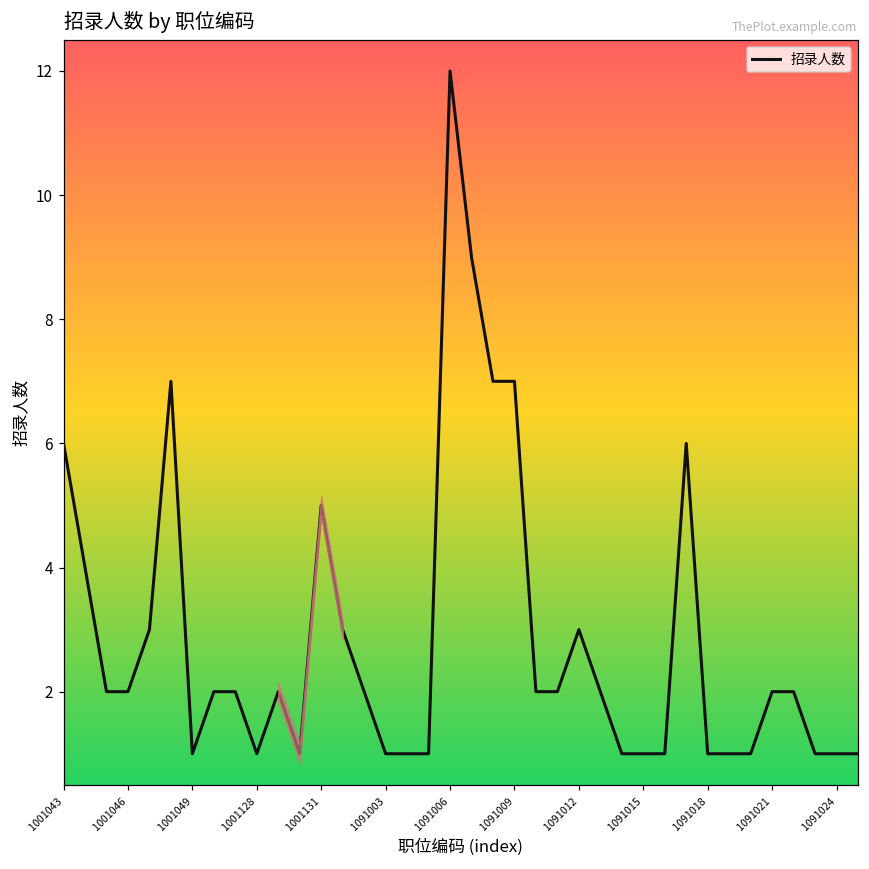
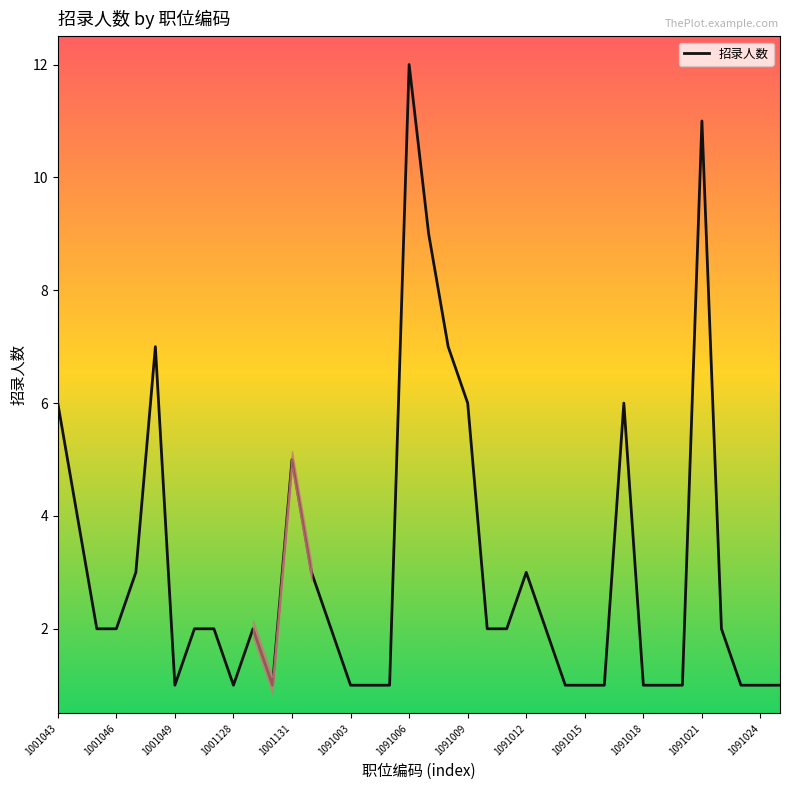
招录人数, 1091009: 7 -> 6
招录人数, 1091021: 2 -> 11
